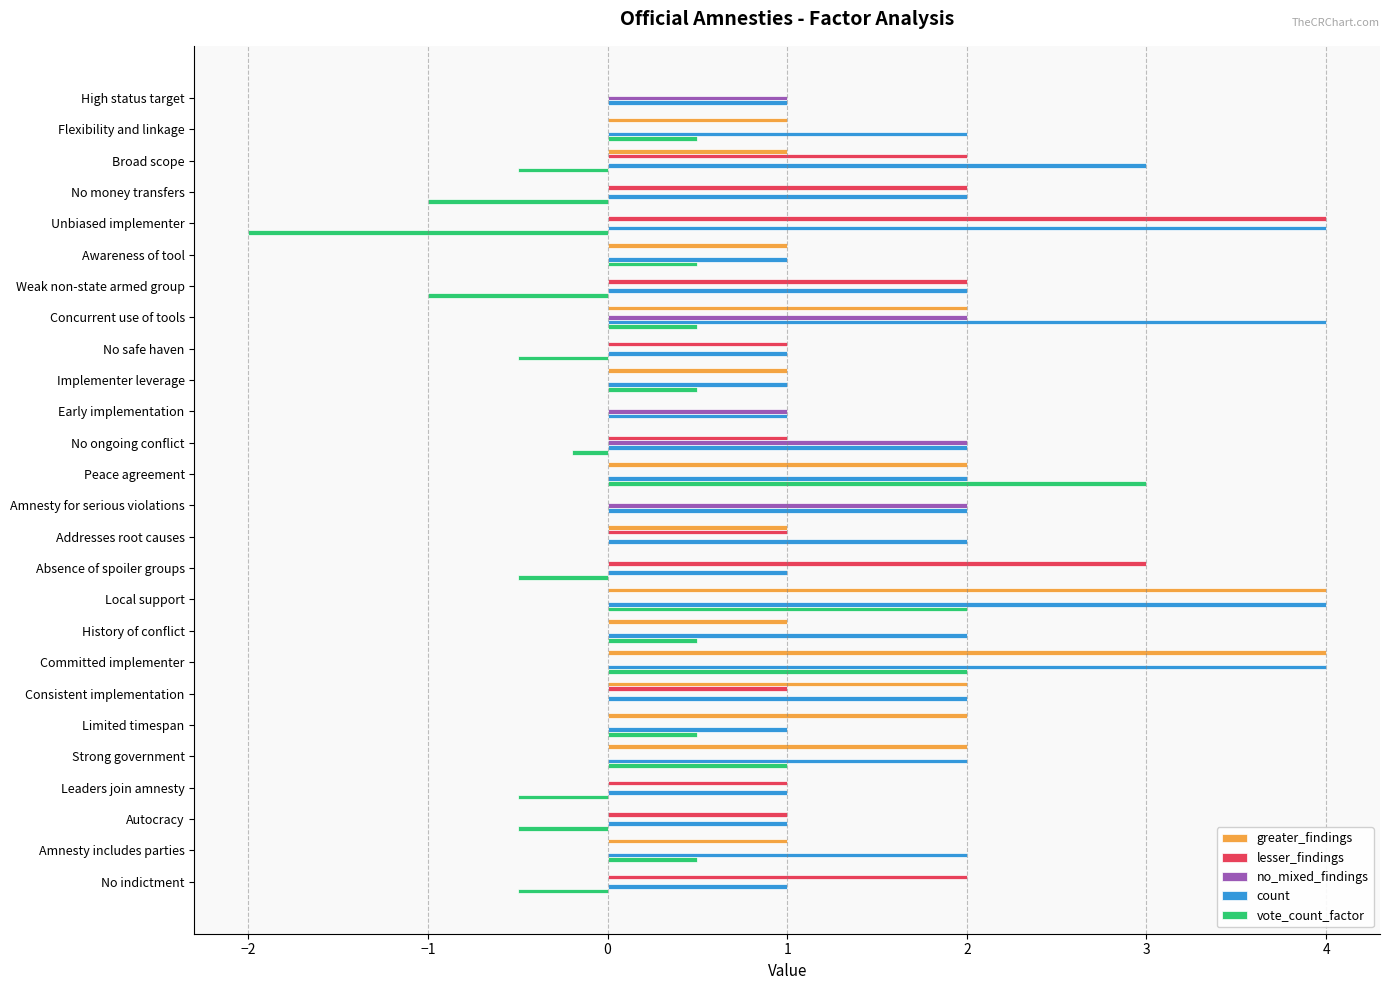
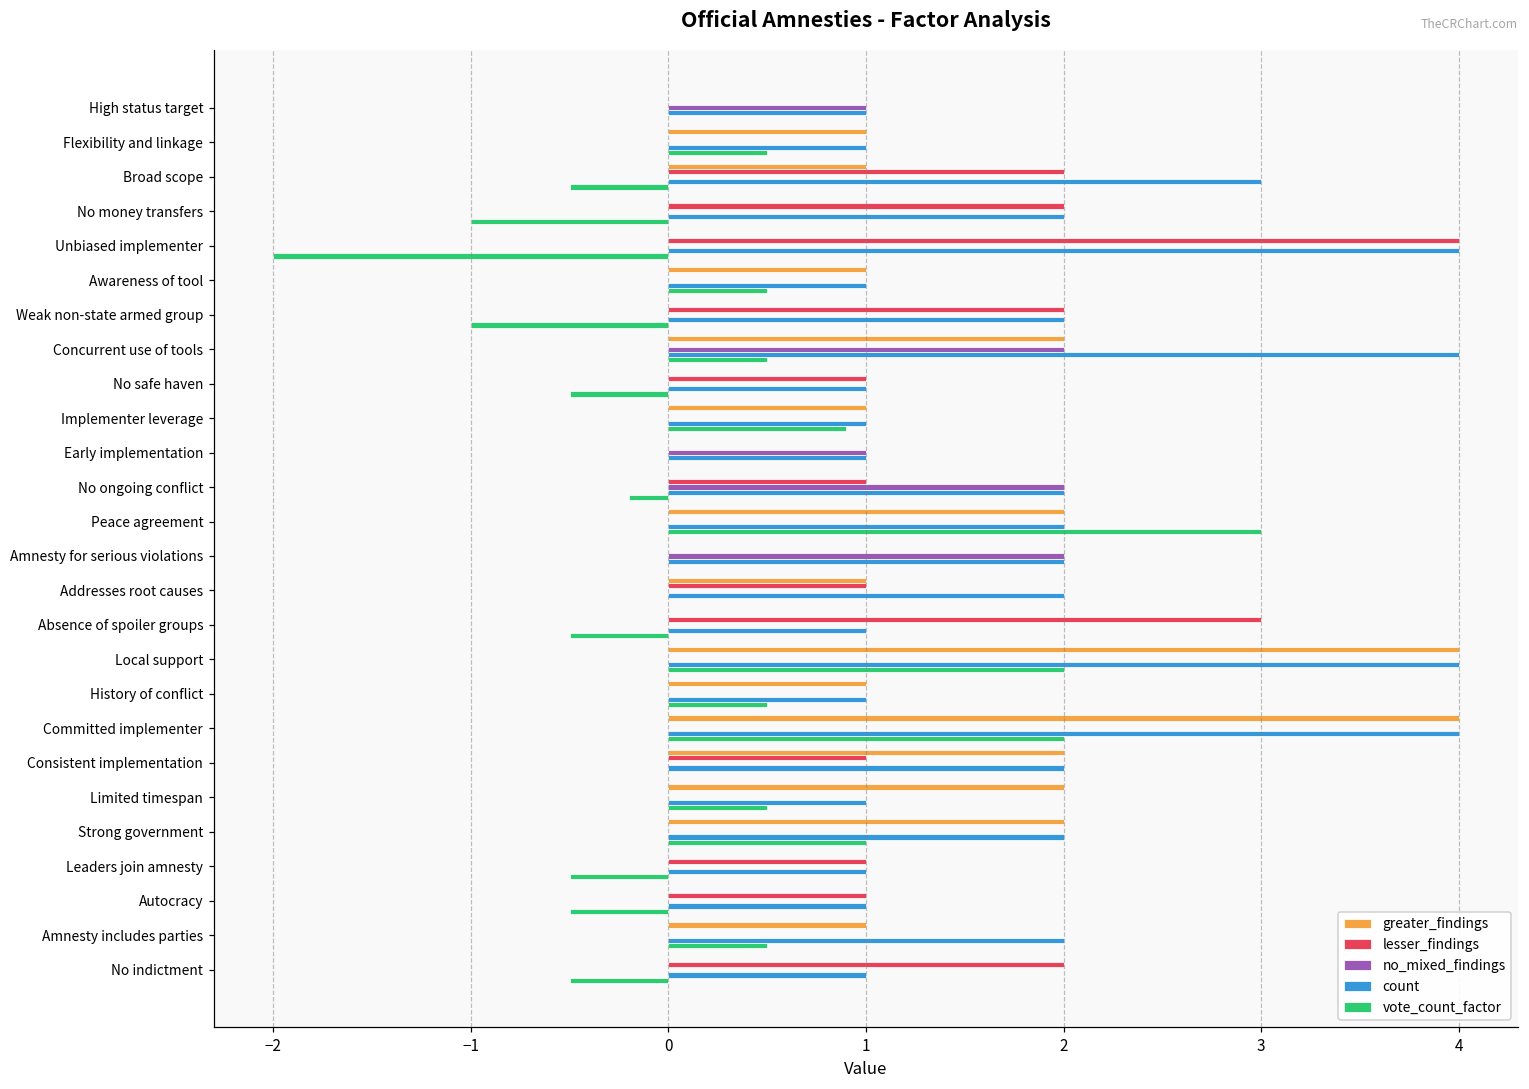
count, Flexibility and linkage: 2 -> 1
vote_count_factor, Implementer leverage: 0.5 -> 0.9
count, History of conflict: 2 -> 1
